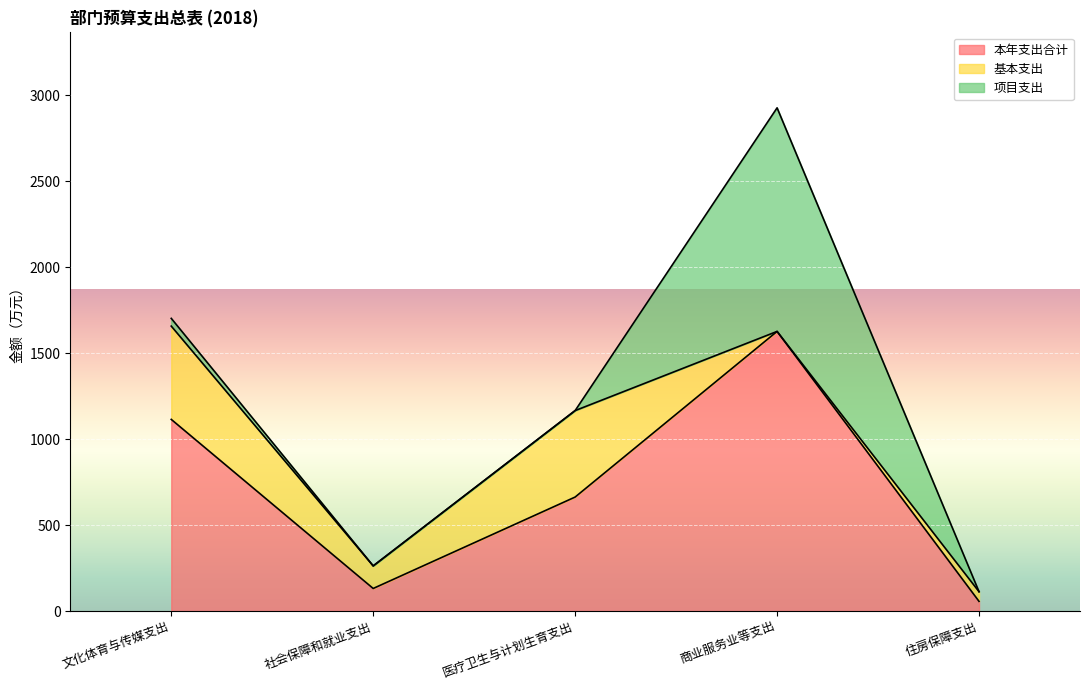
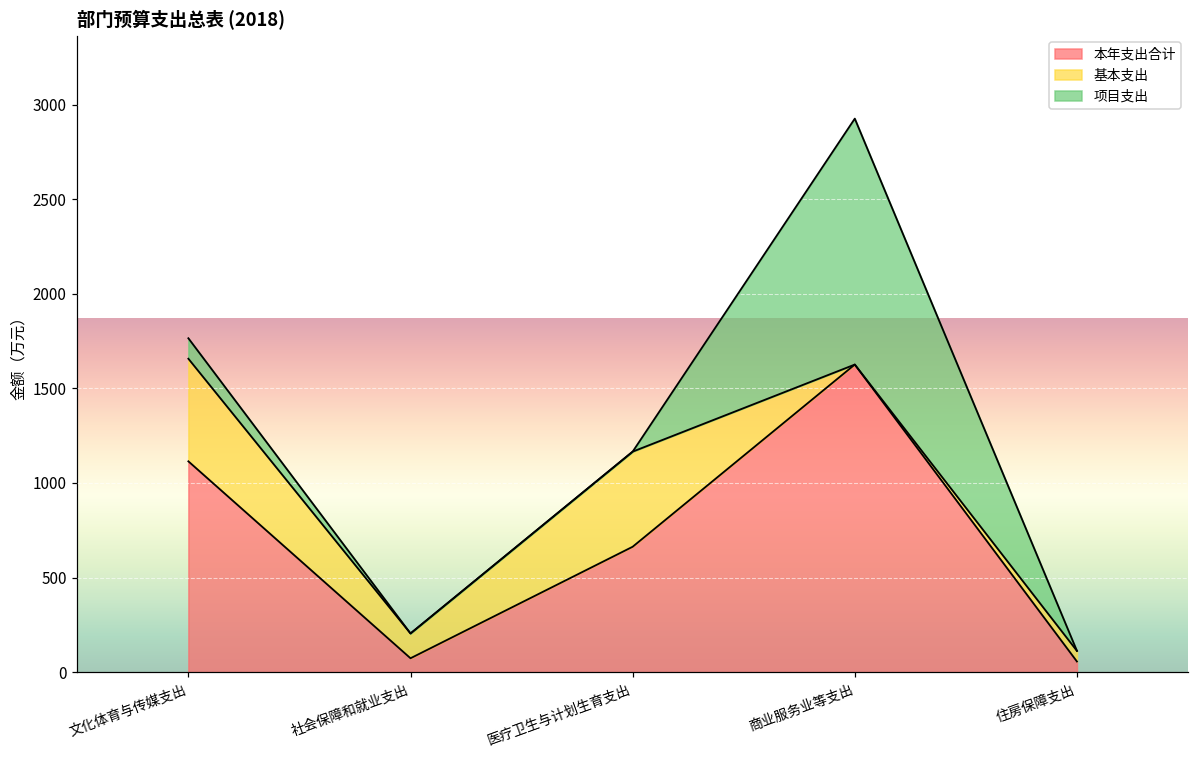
项目支出, 文化体育与传媒支出: 40 -> 110
本年支出合计, 社会保障和就业支出: 130 -> 70
